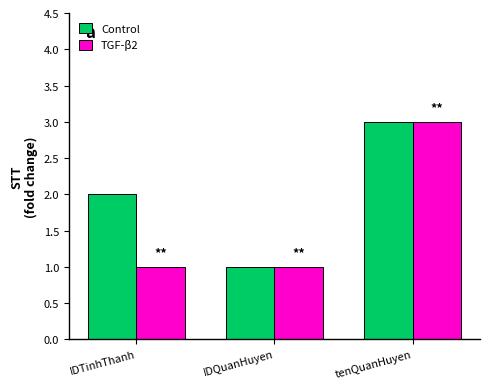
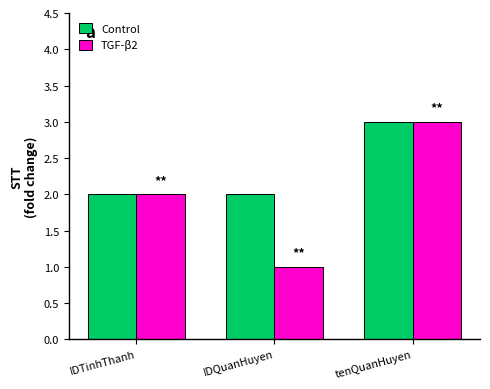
TGF-β2, IDTinhThanh: 1 -> 2
Control, IDQuanHuyen: 1 -> 2
